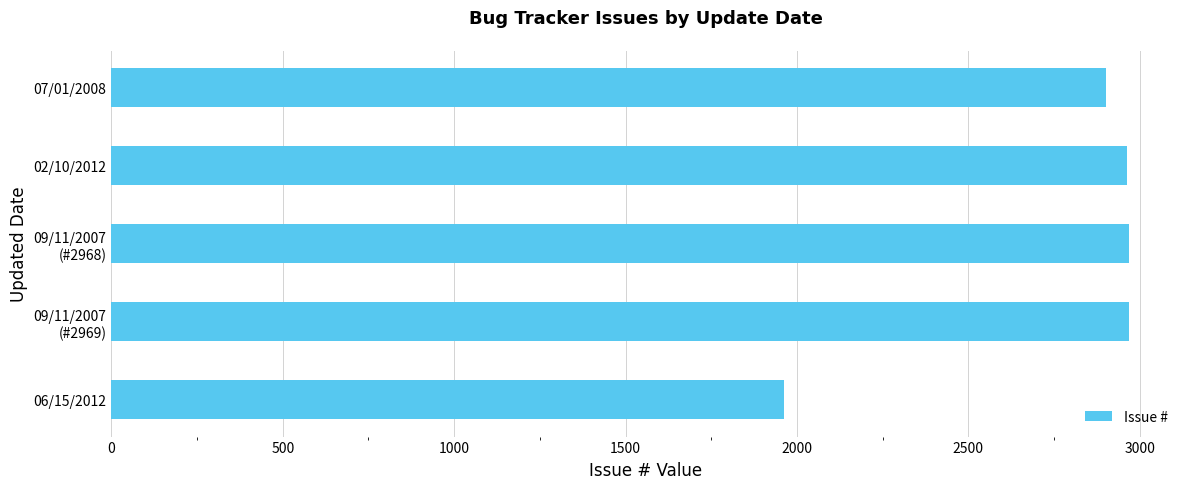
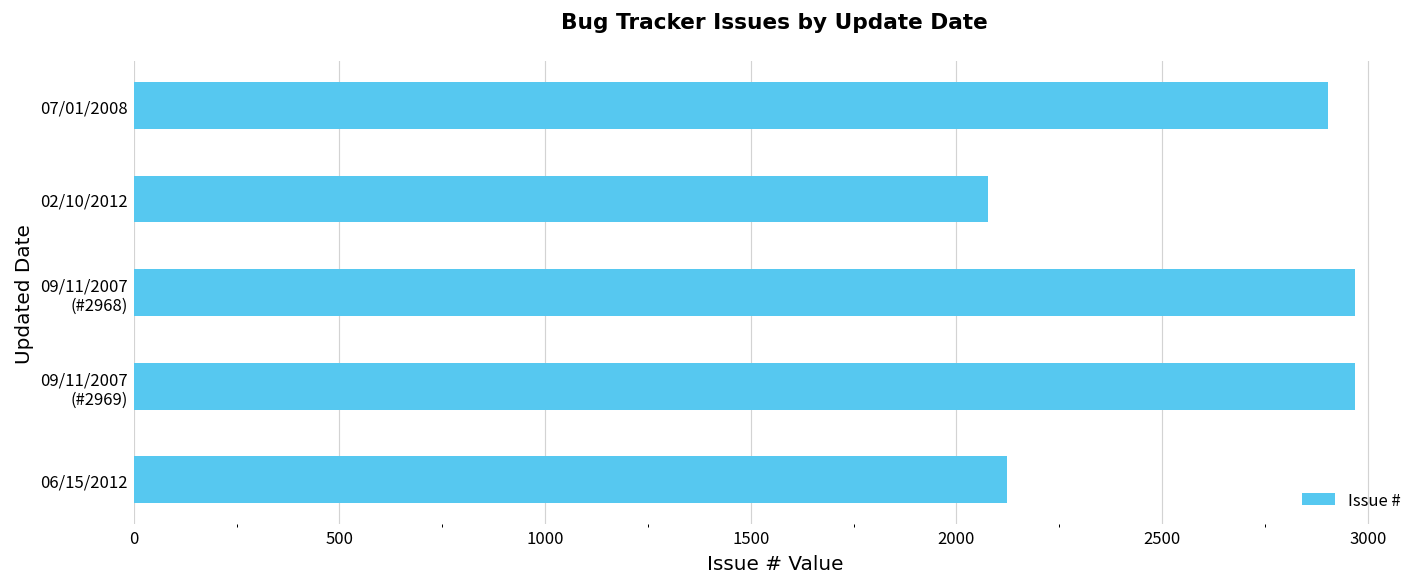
02/10/2012: 2960 -> 2080
06/15/2012: 1960 -> 2120
